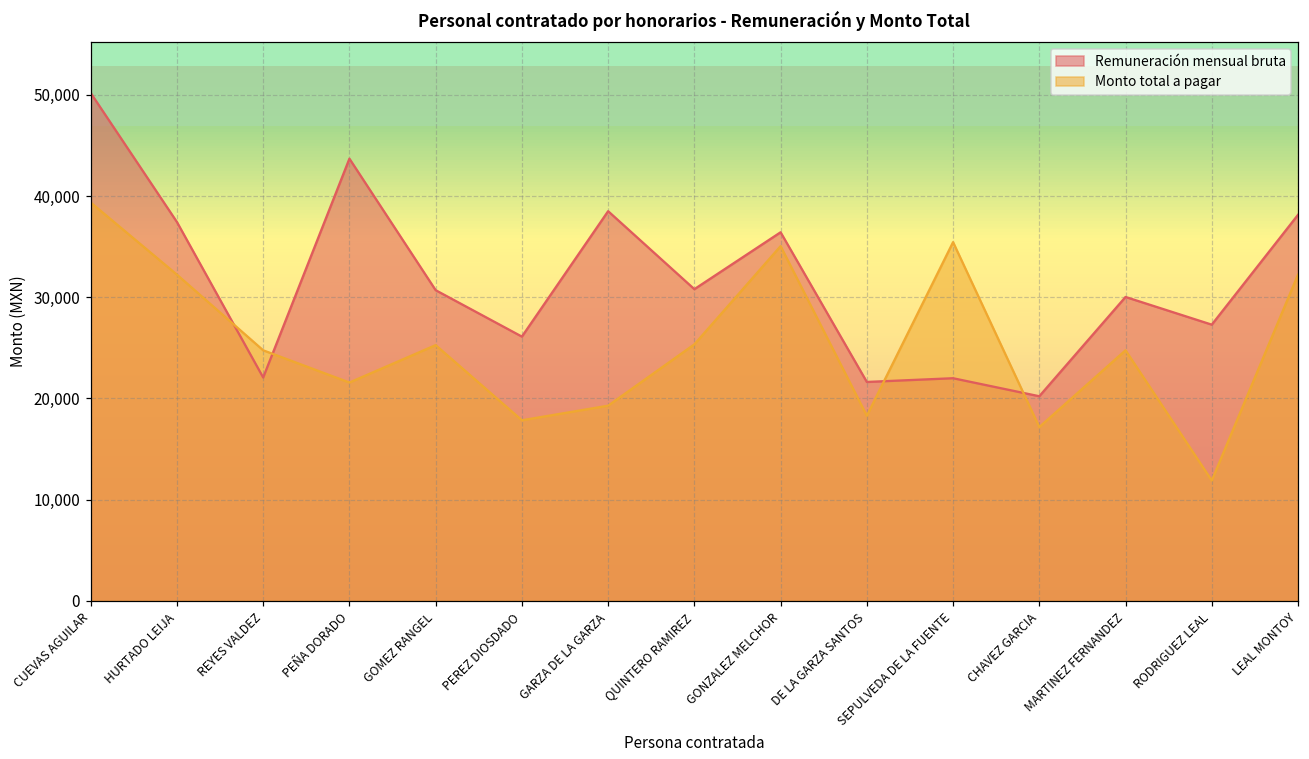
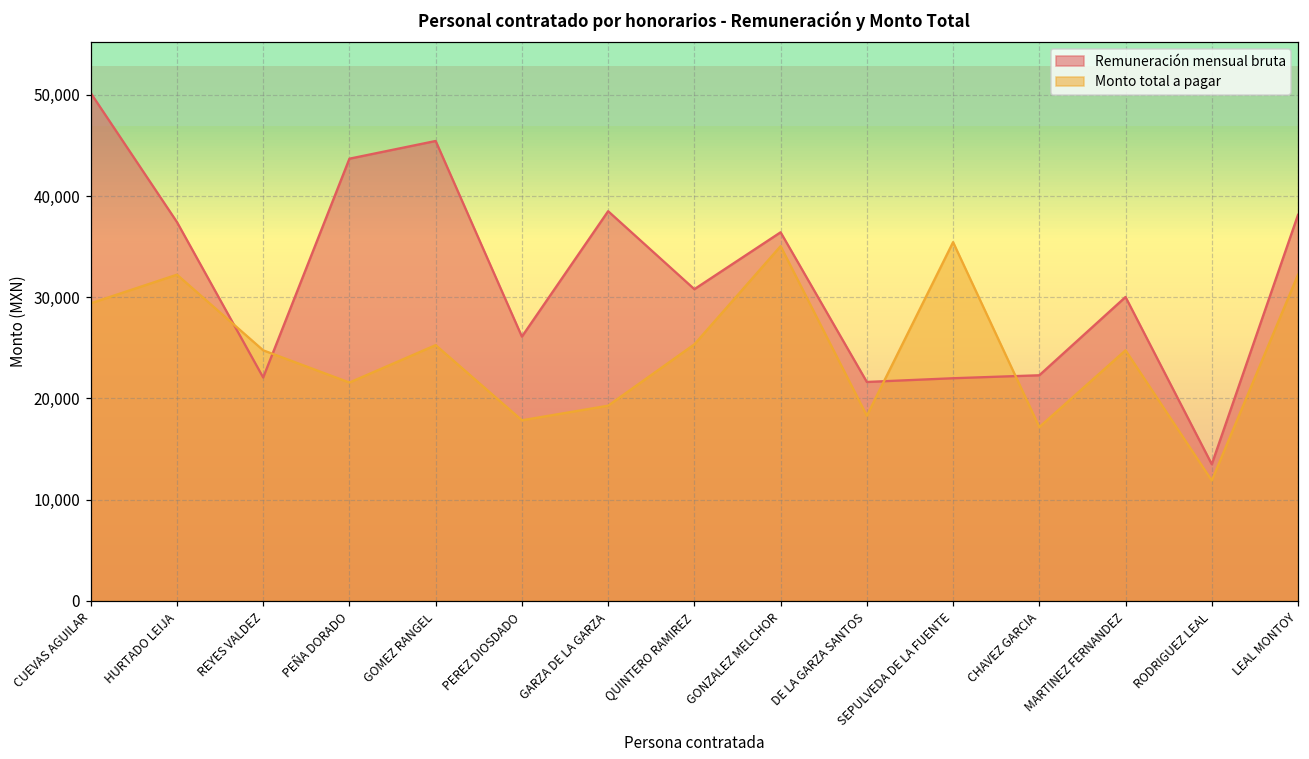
Monto total a pagar, CUEVAS AGUILAR: 39,000 -> 29,000
Remuneración mensual bruta, GOMEZ RANGEL: 31,000 -> 45,000
Remuneración mensual bruta, CHAVEZ GARCIA: 20,000 -> 22,000
Remuneración mensual bruta, RODRIGUEZ LEAL: 27,000 -> 14,000
